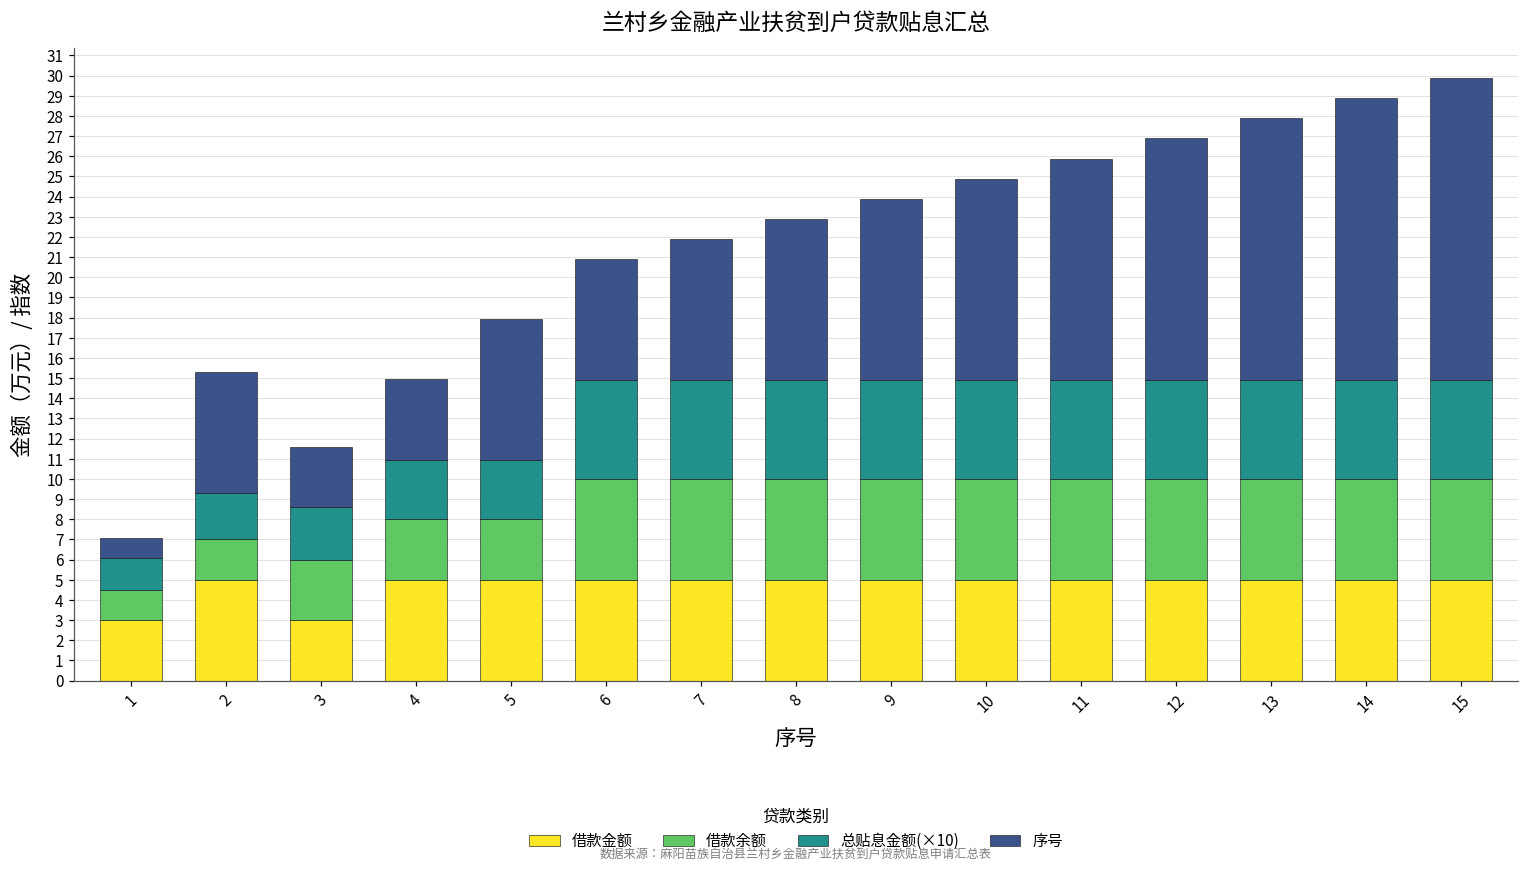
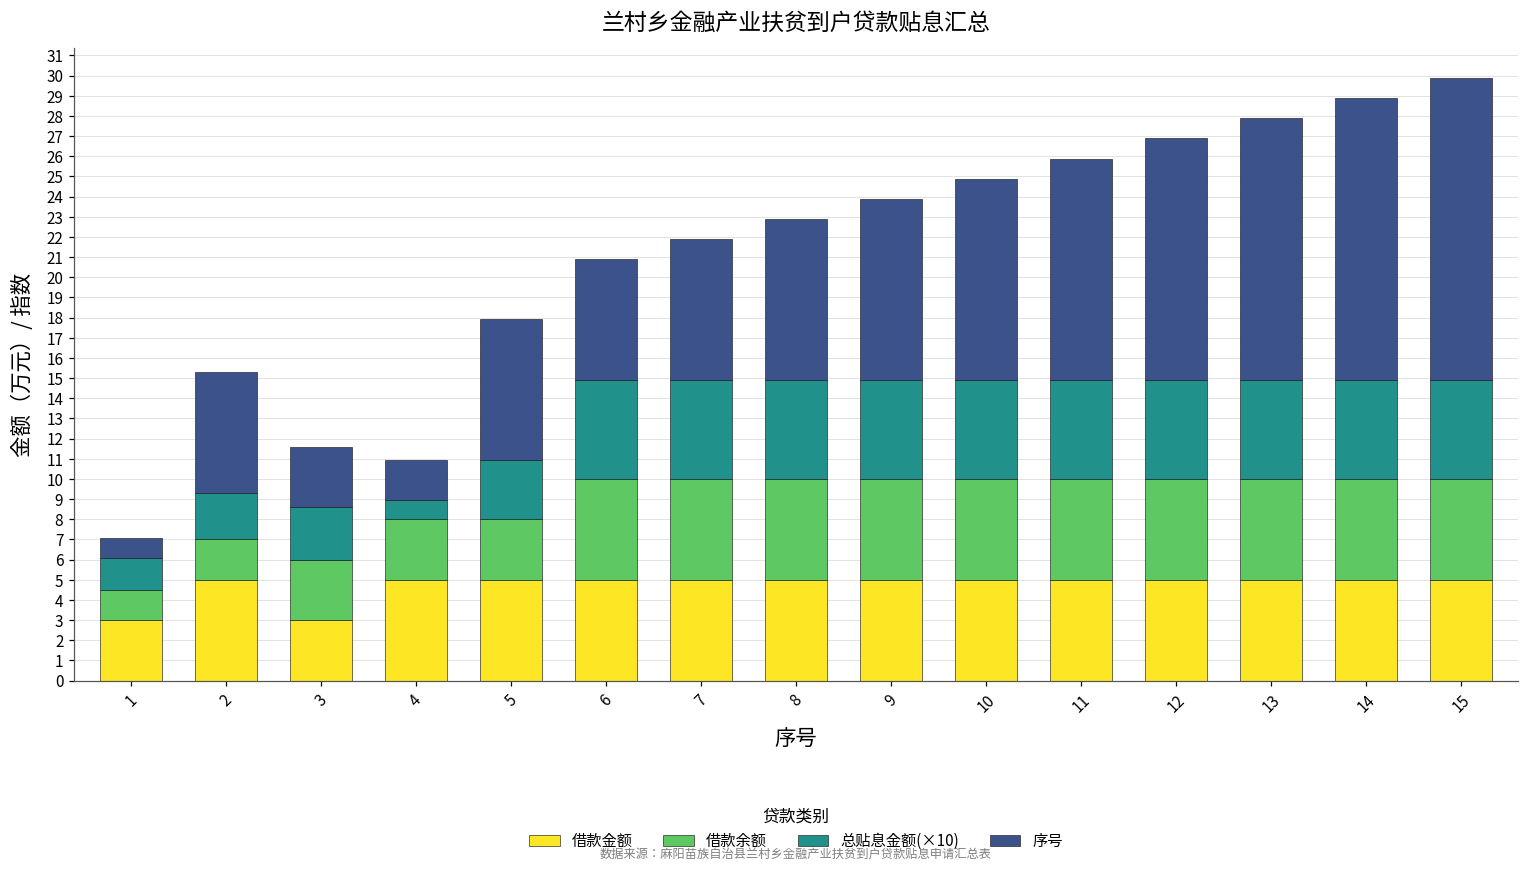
总贴息金额(×10), 4: 2.9 -> 1.0
序号, 4: 4 -> 2
